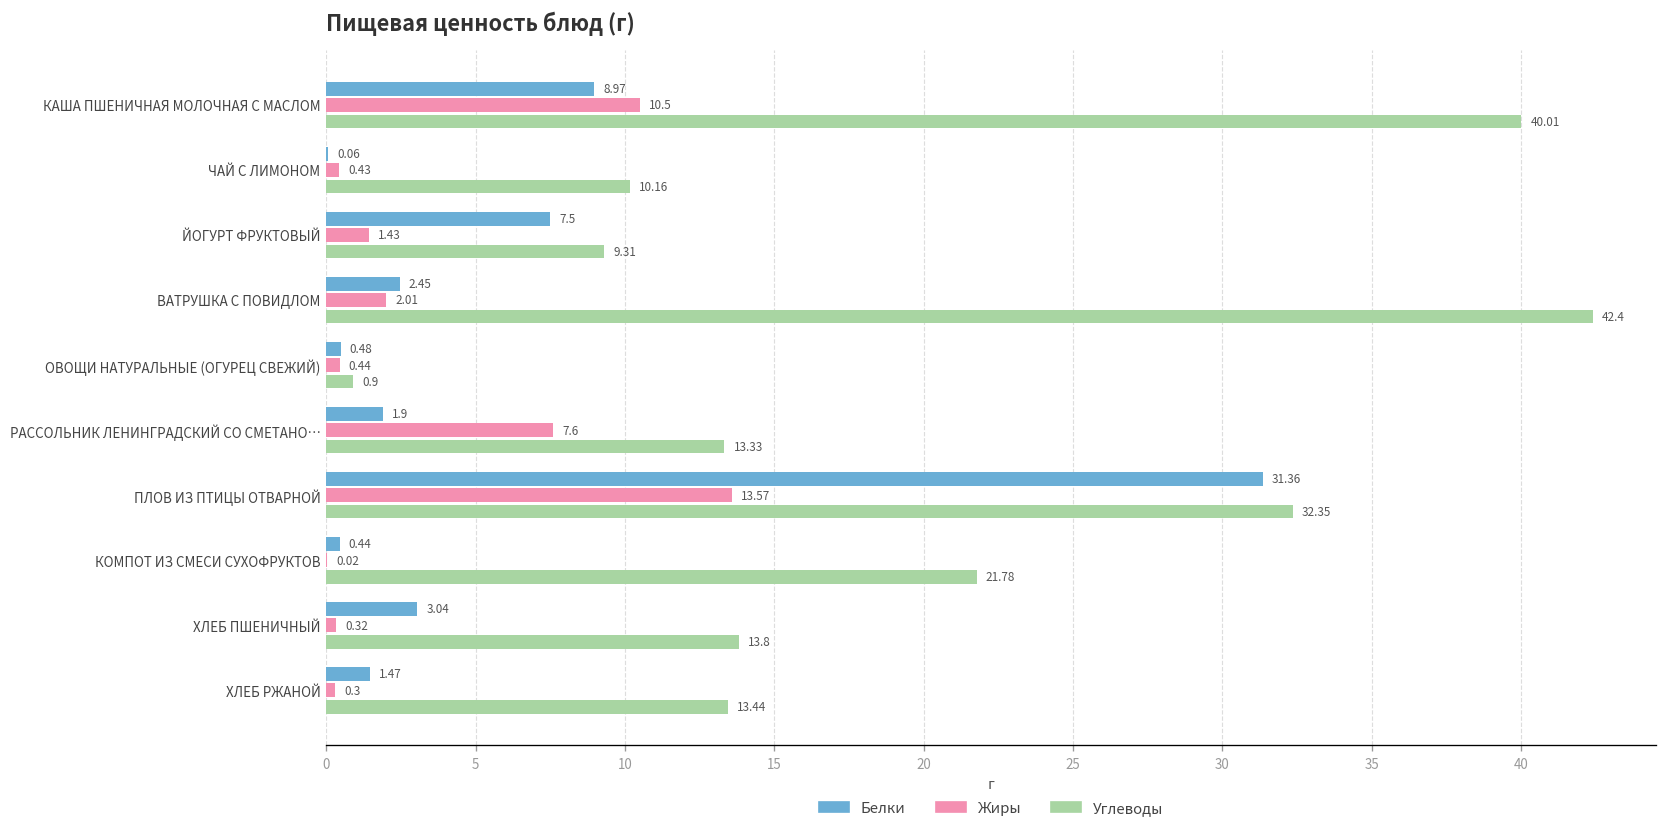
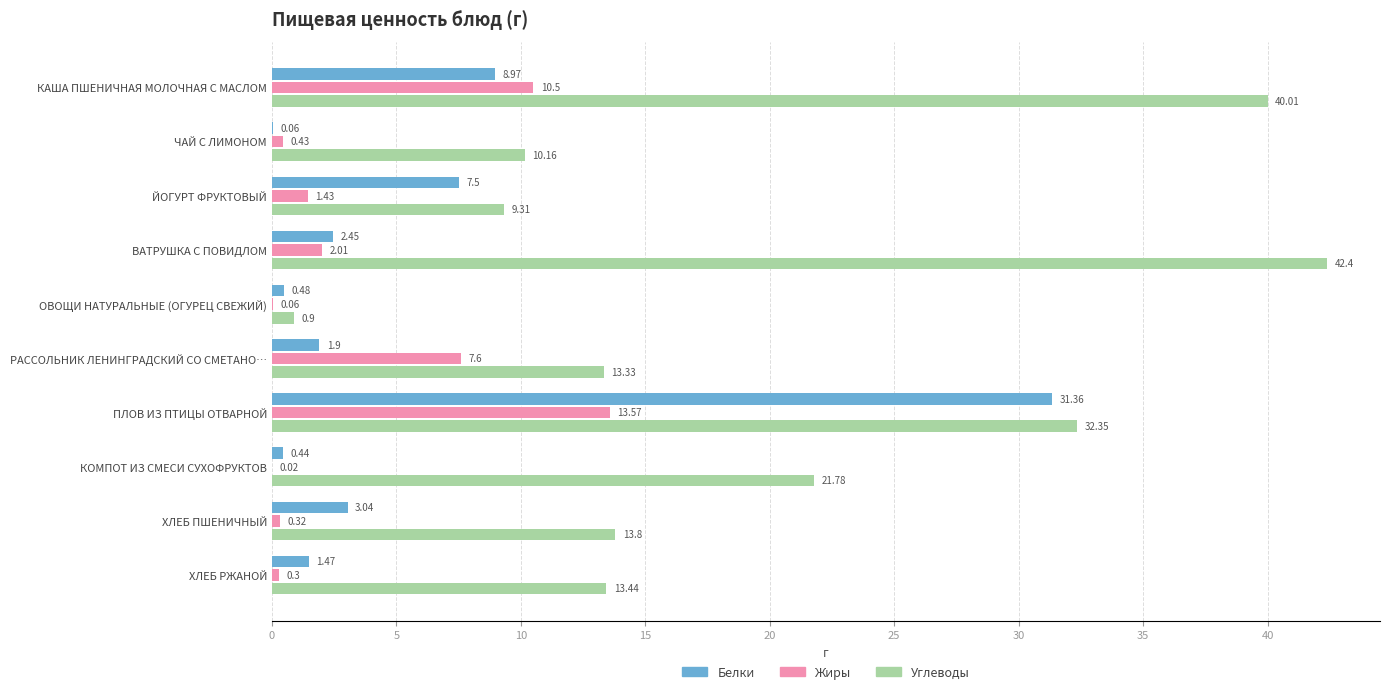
Жиры, ОВОЩИ НАТУРАЛЬНЫЕ (ОГУРЕЦ СВЕЖИЙ): 0.44 -> 0.06
